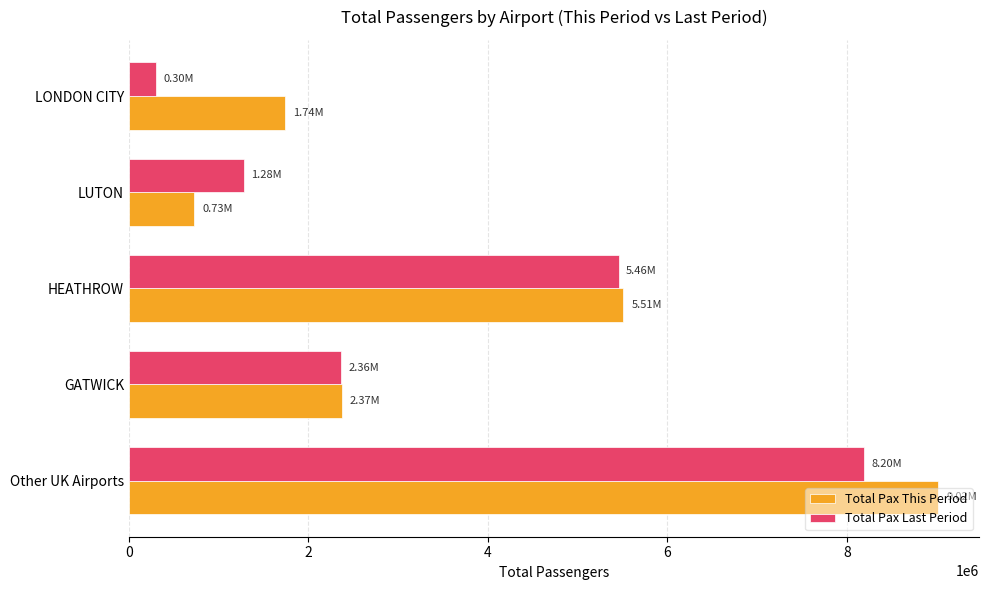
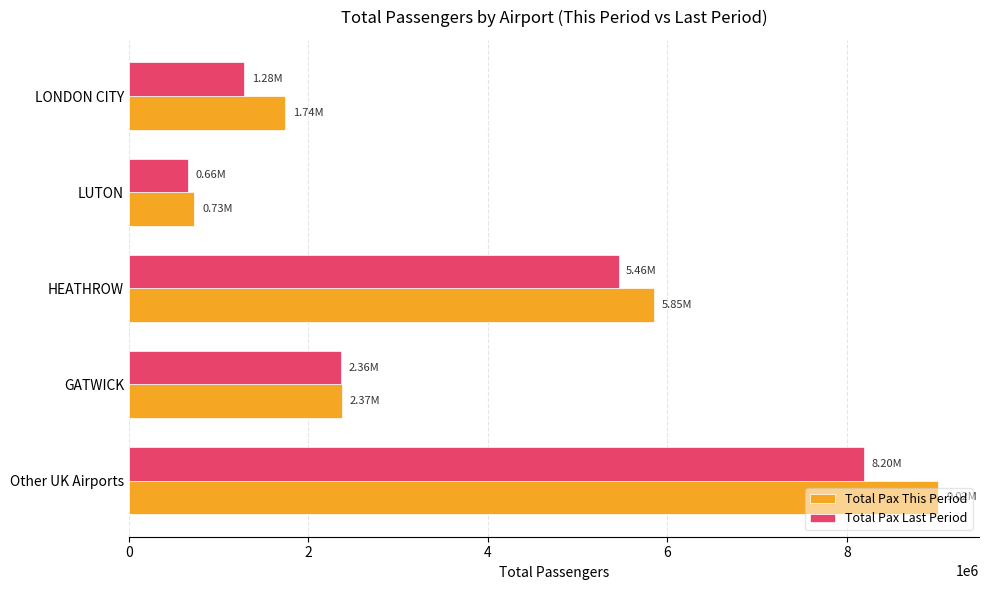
Total Pax Last Period, LONDON CITY: 0.30M -> 1.28M
Total Pax Last Period, LUTON: 1.28M -> 0.66M
Total Pax This Period, HEATHROW: 5.51M -> 5.85M
